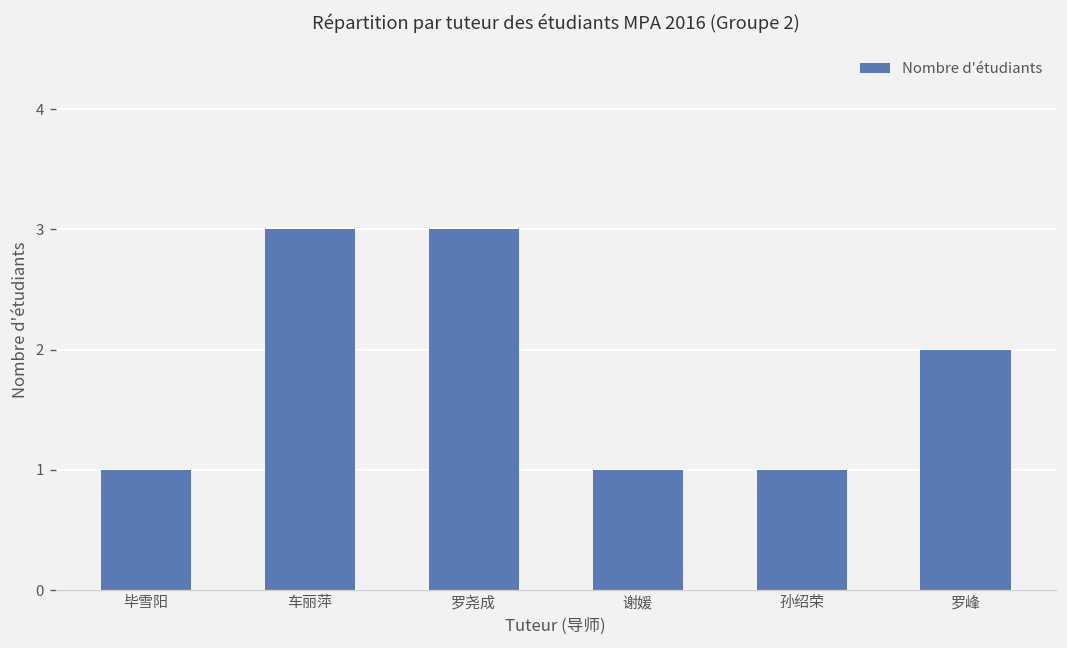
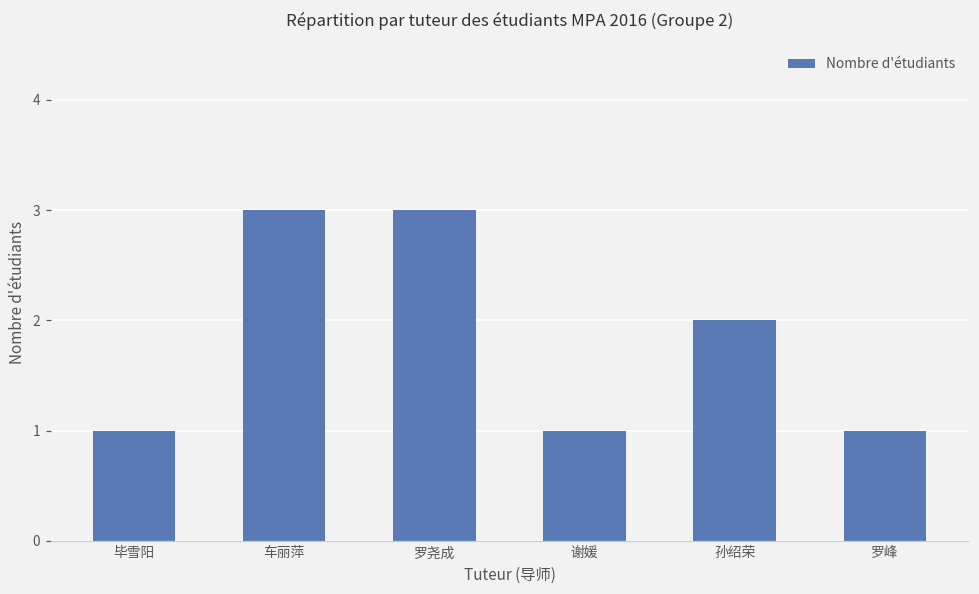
孙绍荣: 1 -> 2
罗峰: 2 -> 1
